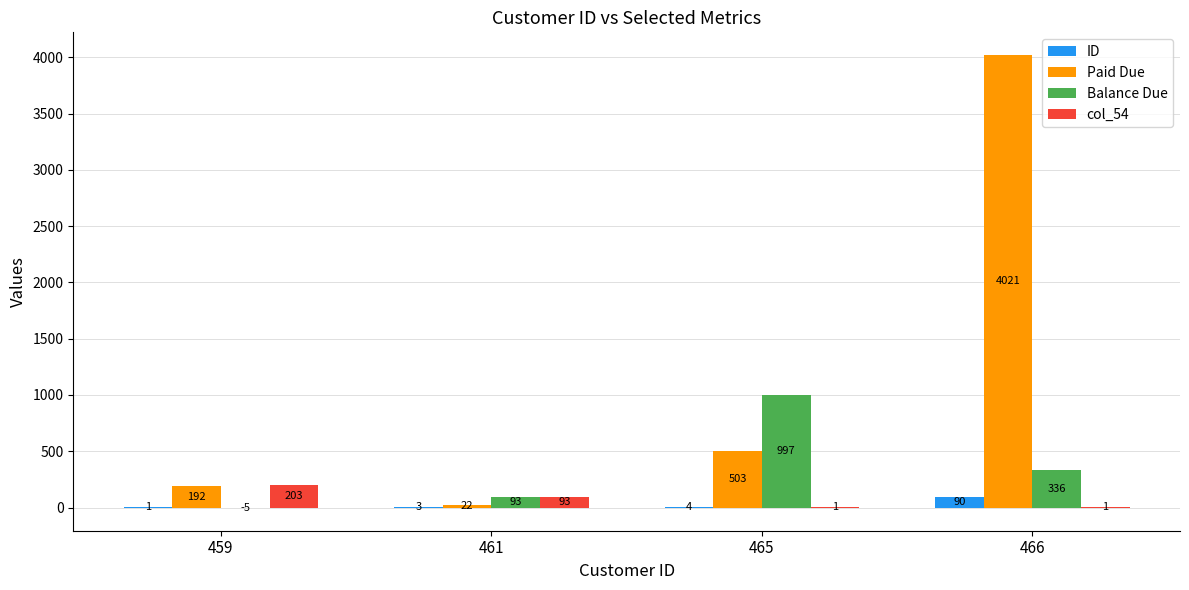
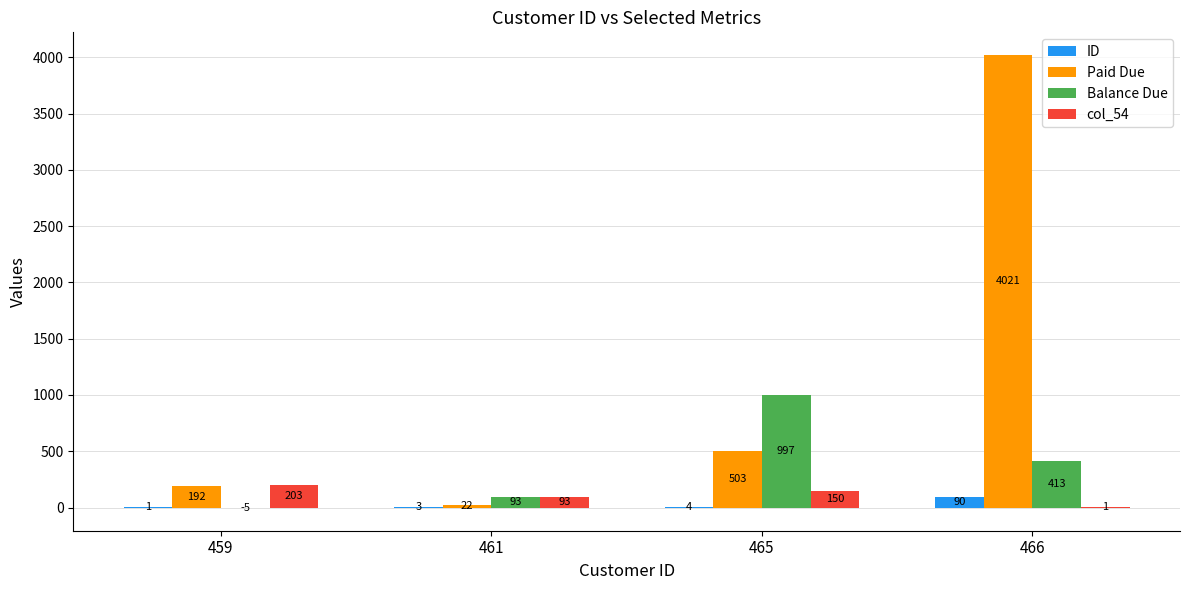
col_54, 465: 1 -> 150
Balance Due, 466: 336 -> 413
